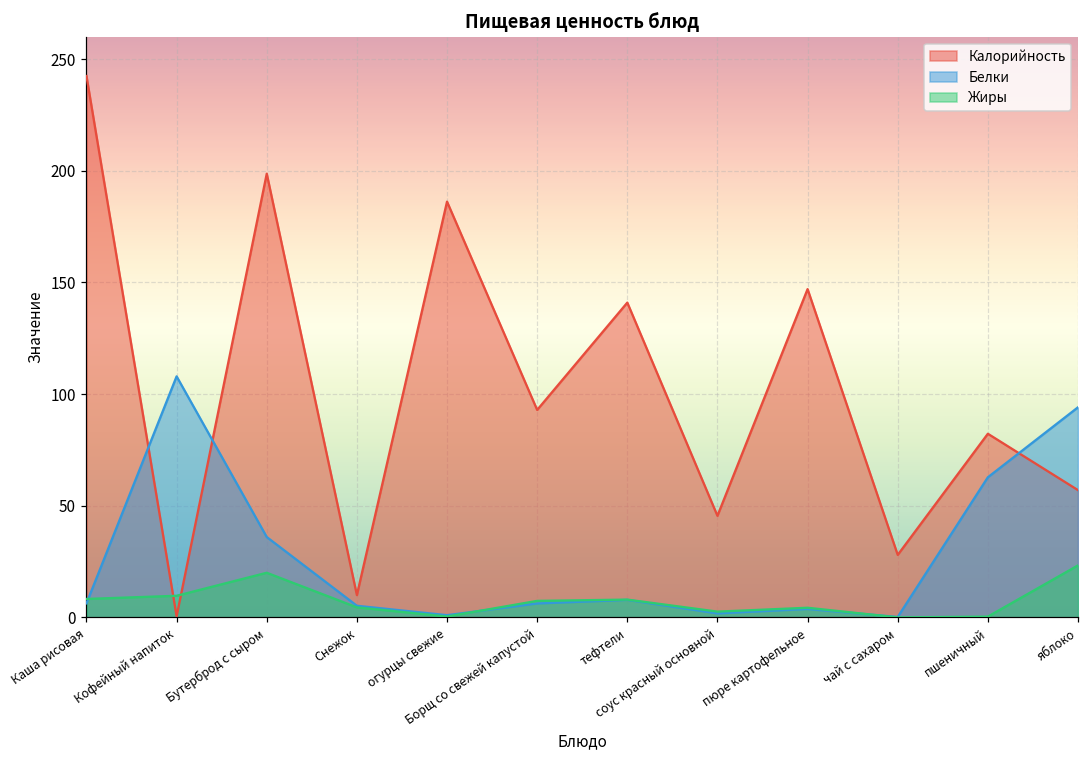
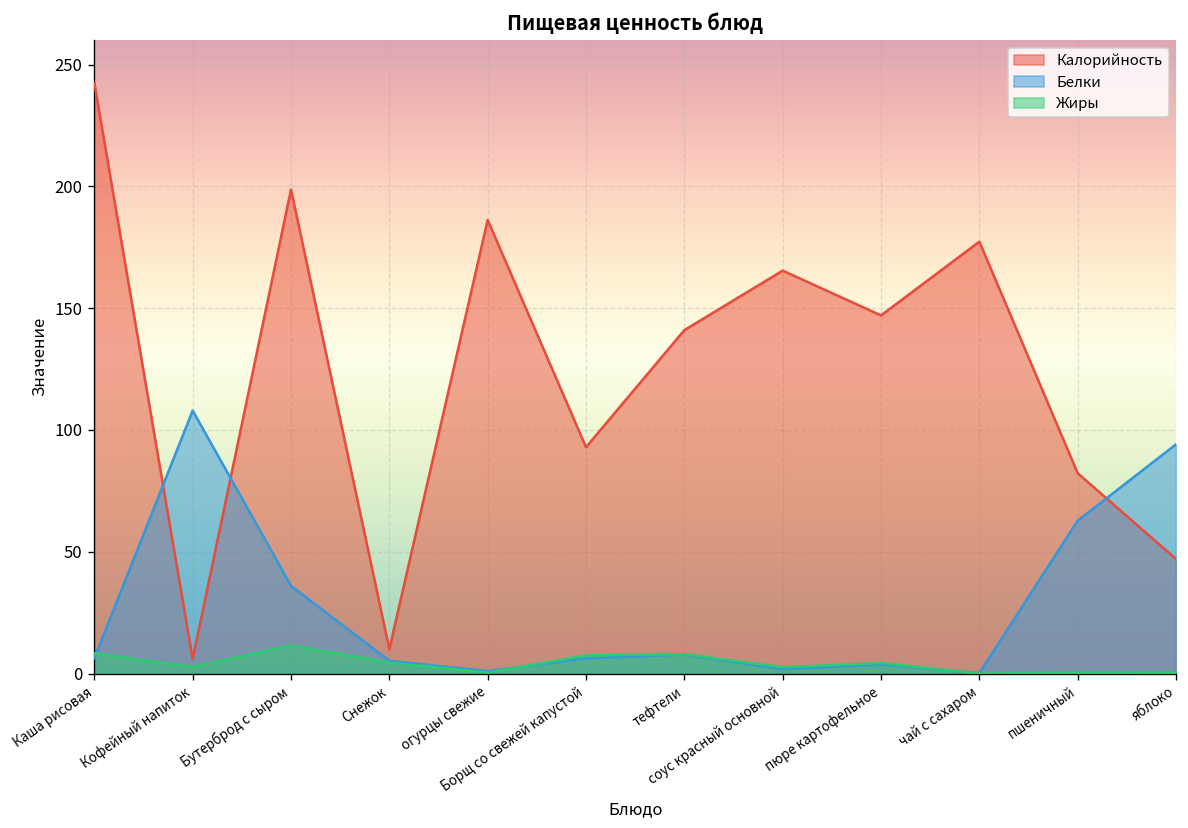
Калорийность, Кофейный напиток: 1 -> 6
Жиры, Кофейный напиток: 10 -> 3
Жиры, Бутерброд с сыром: 20 -> 12
Калорийность, соус красный основной: 46 -> 165
Калорийность, чай с сахаром: 28 -> 177
Калорийность, яблоко: 57 -> 47
Жиры, яблоко: 23 -> 0
